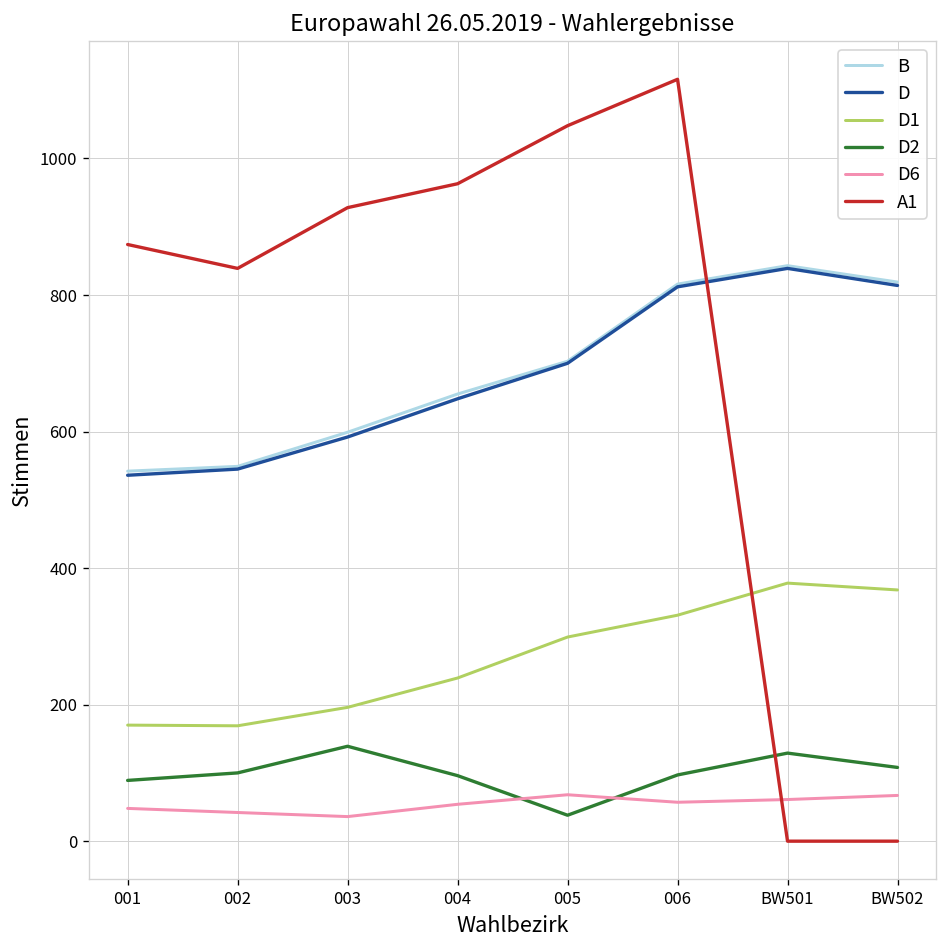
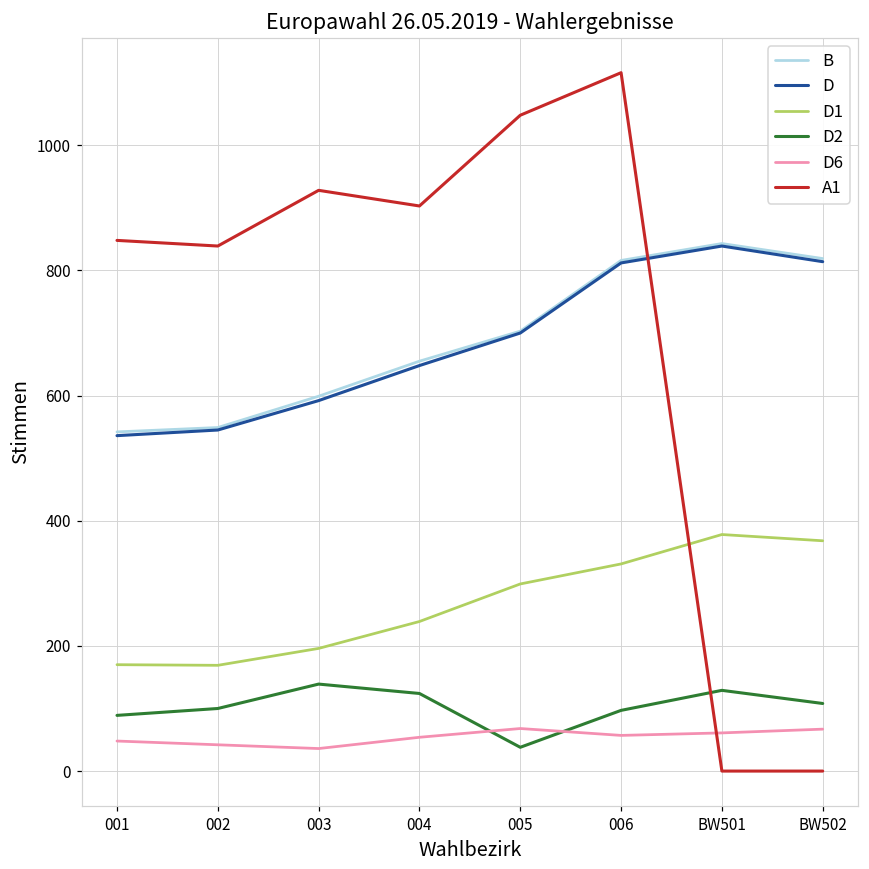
A1, 001: 870 -> 850
D2, 004: 100 -> 120
A1, 004: 960 -> 900
